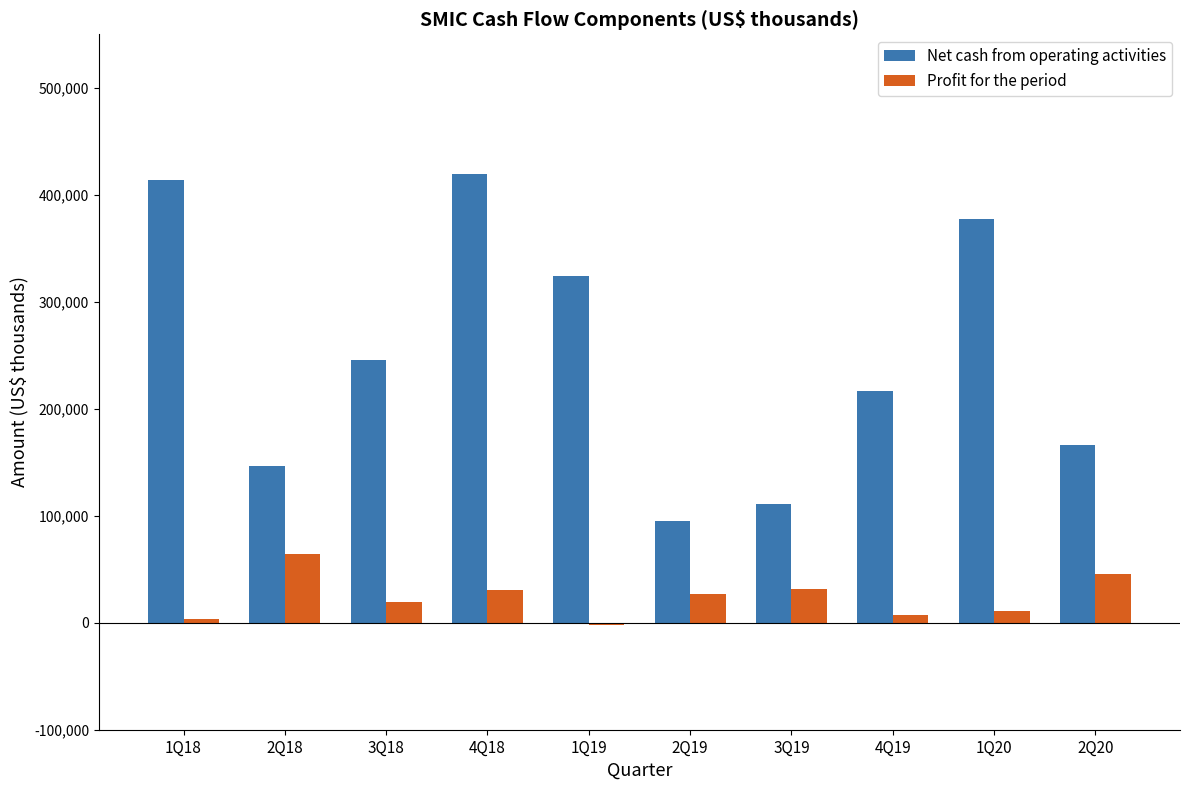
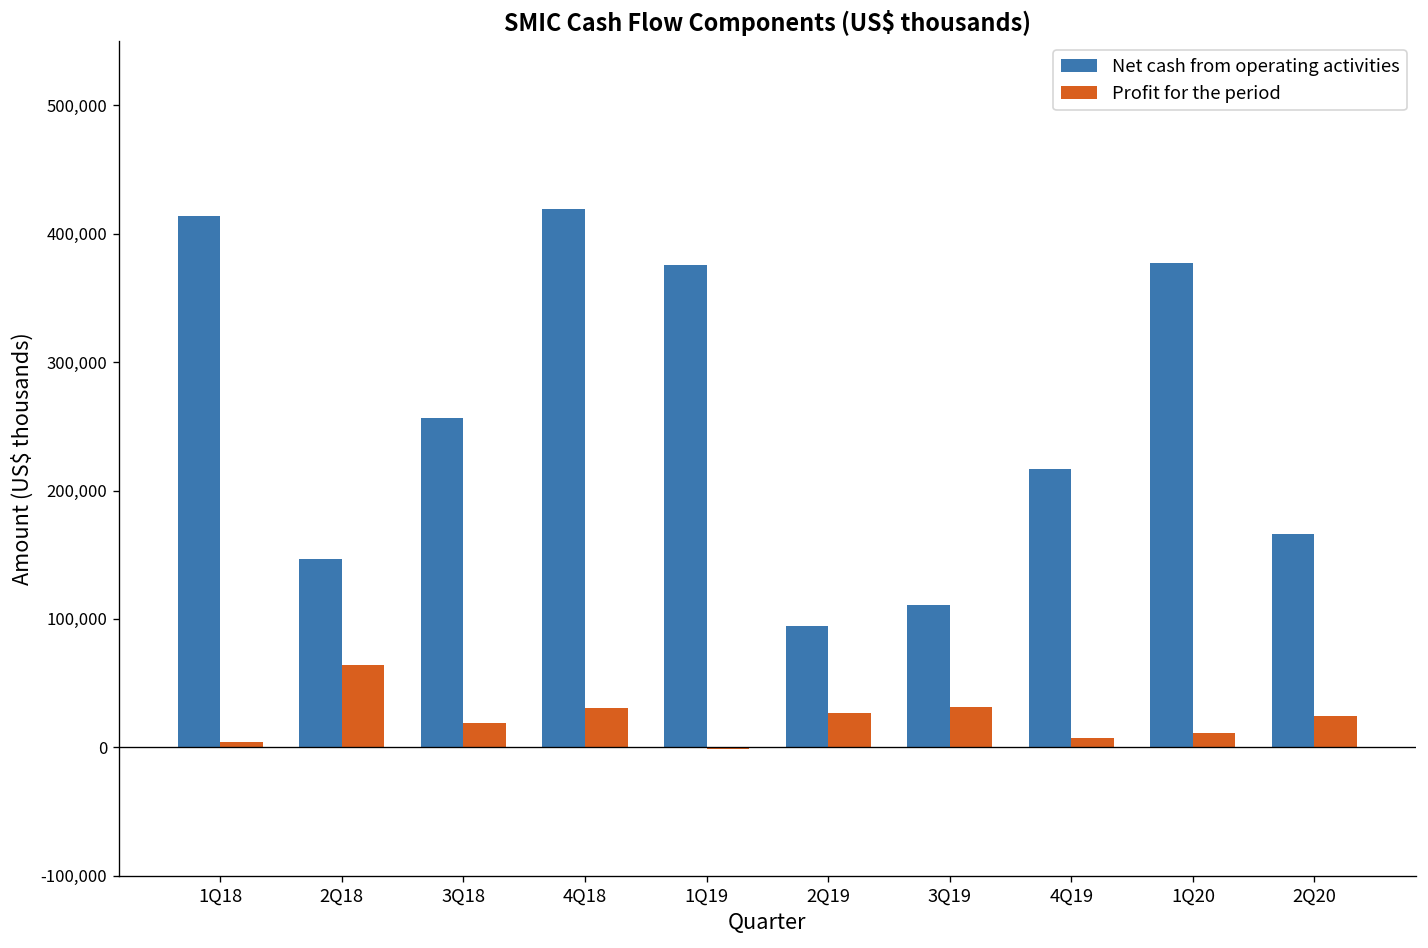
Net cash from operating activities, 3Q18: 245,000 -> 256,000
Net cash from operating activities, 1Q19: 324,000 -> 375,000
Profit for the period, 2Q20: 46,000 -> 24,000
